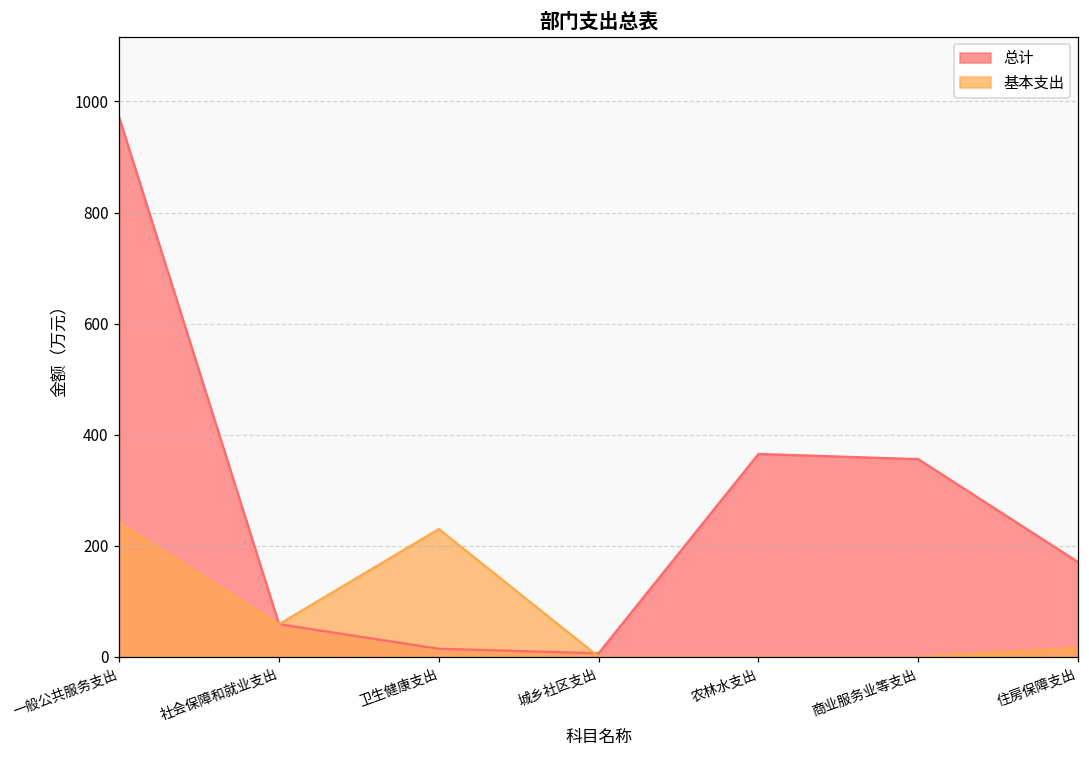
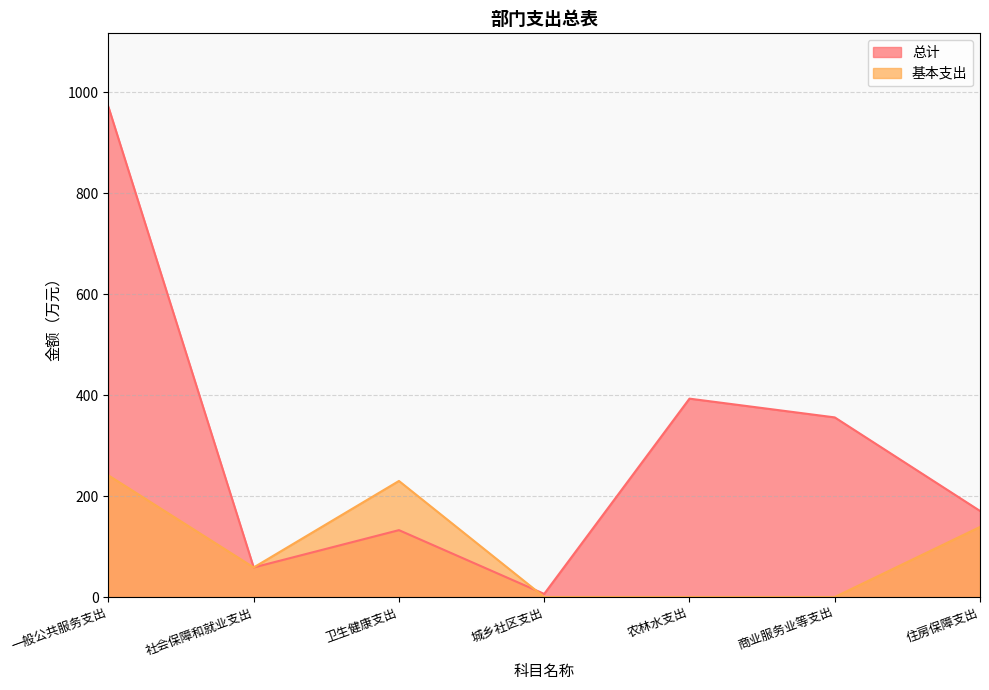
总计, 卫生健康支出: 10 -> 130
总计, 农林水支出: 370 -> 390
基本支出, 住房保障支出: 20 -> 140
